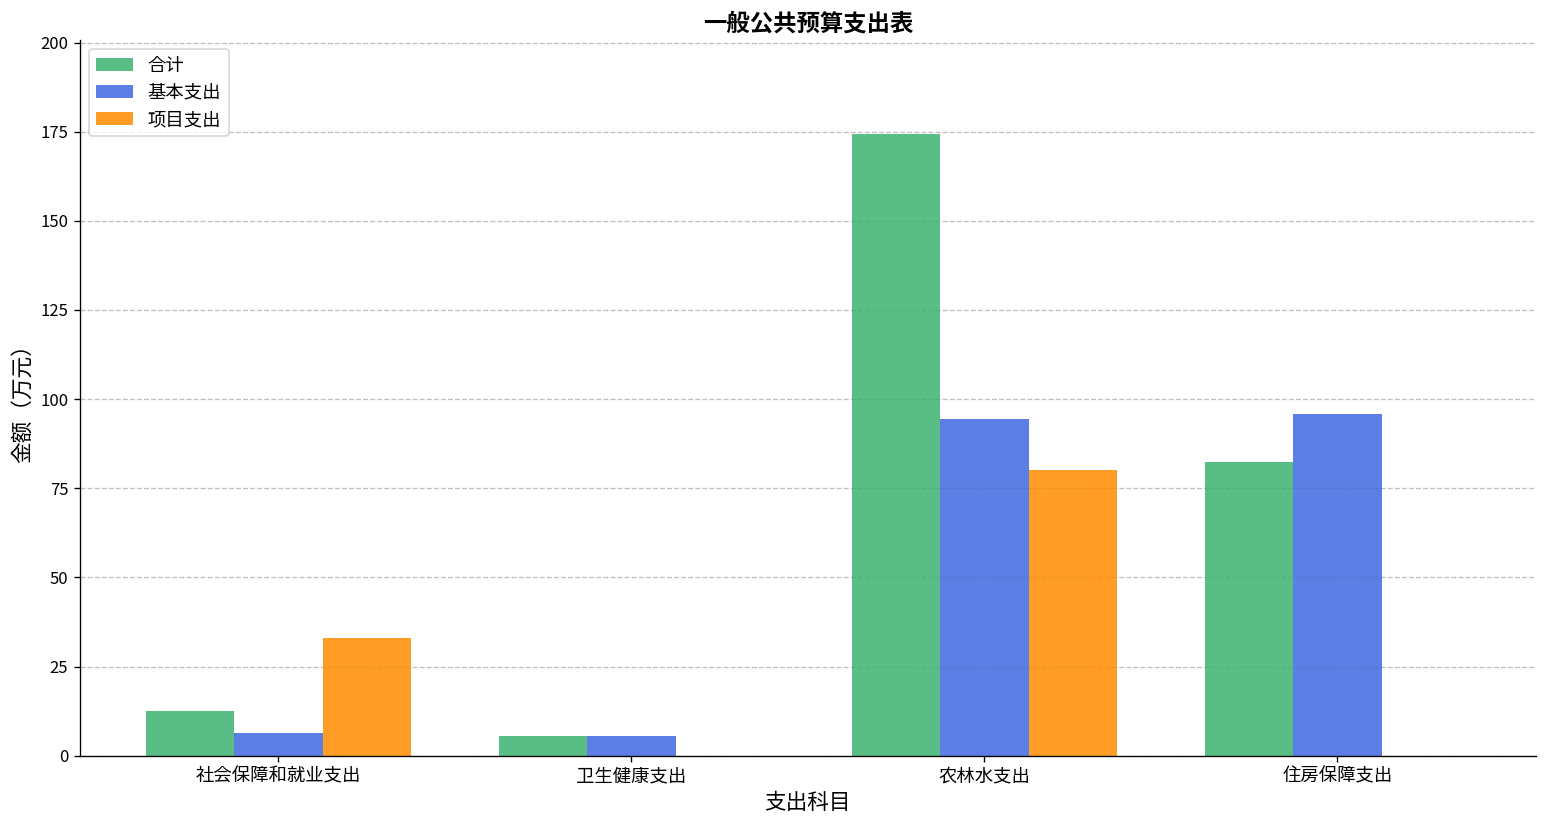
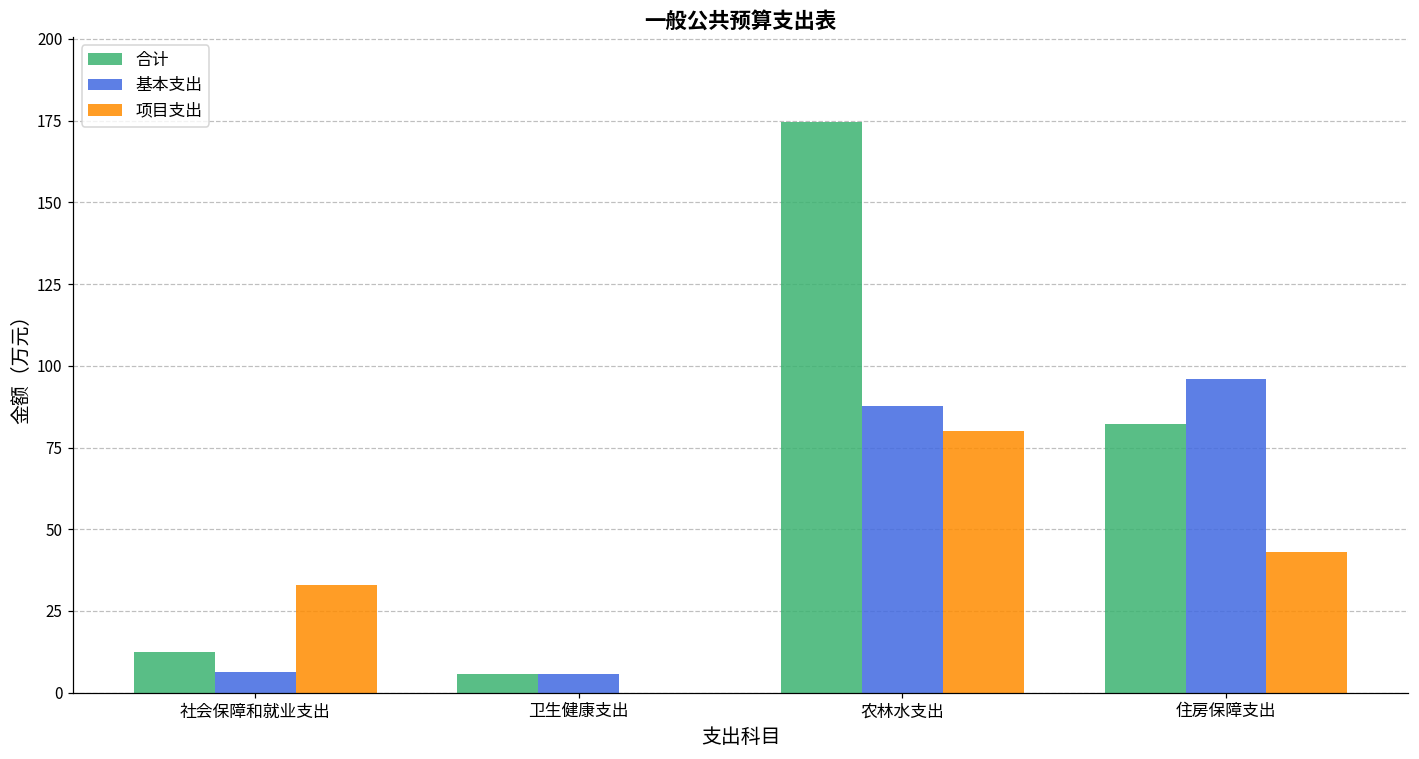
基本支出, 农林水支出: 94 -> 88
项目支出, 住房保障支出: 0 -> 43
